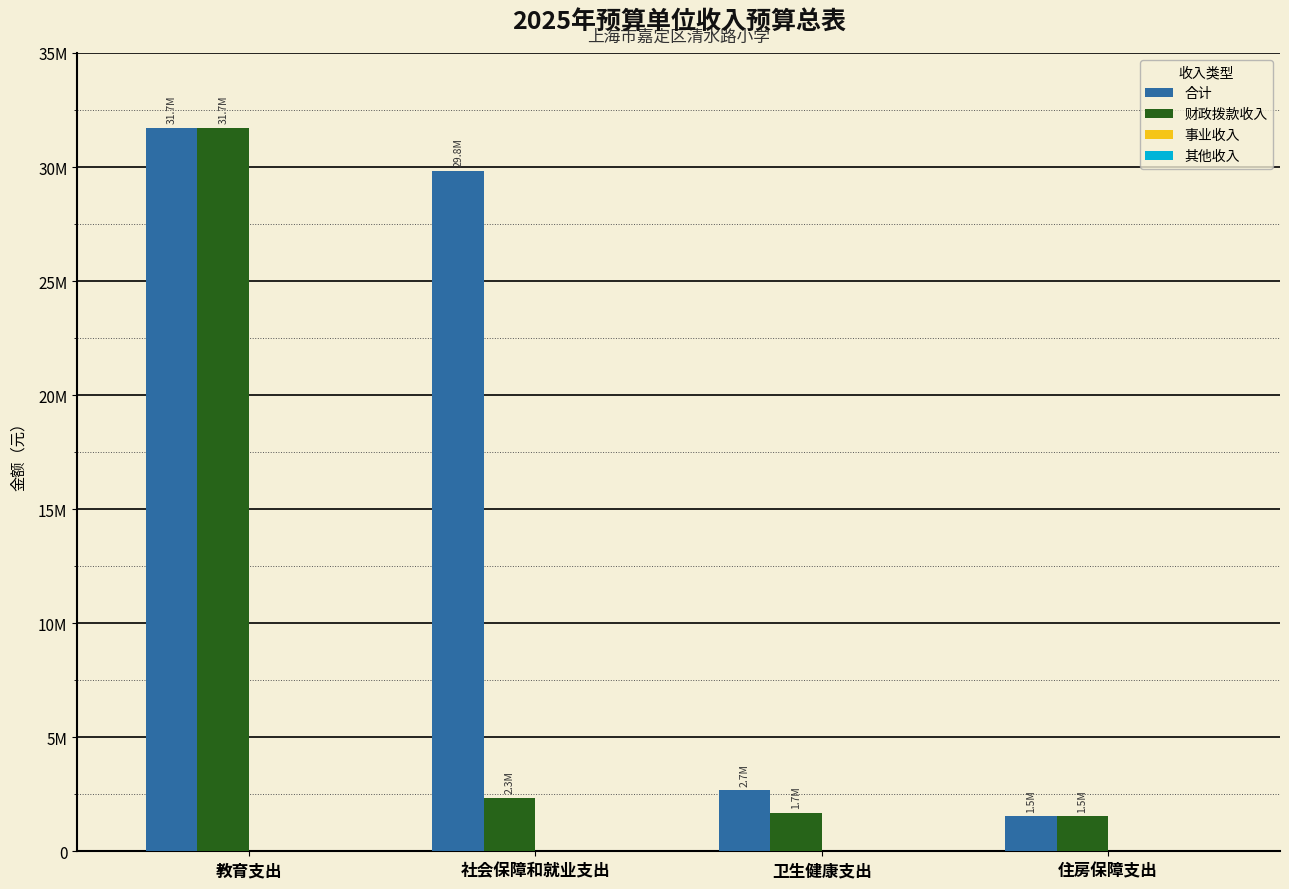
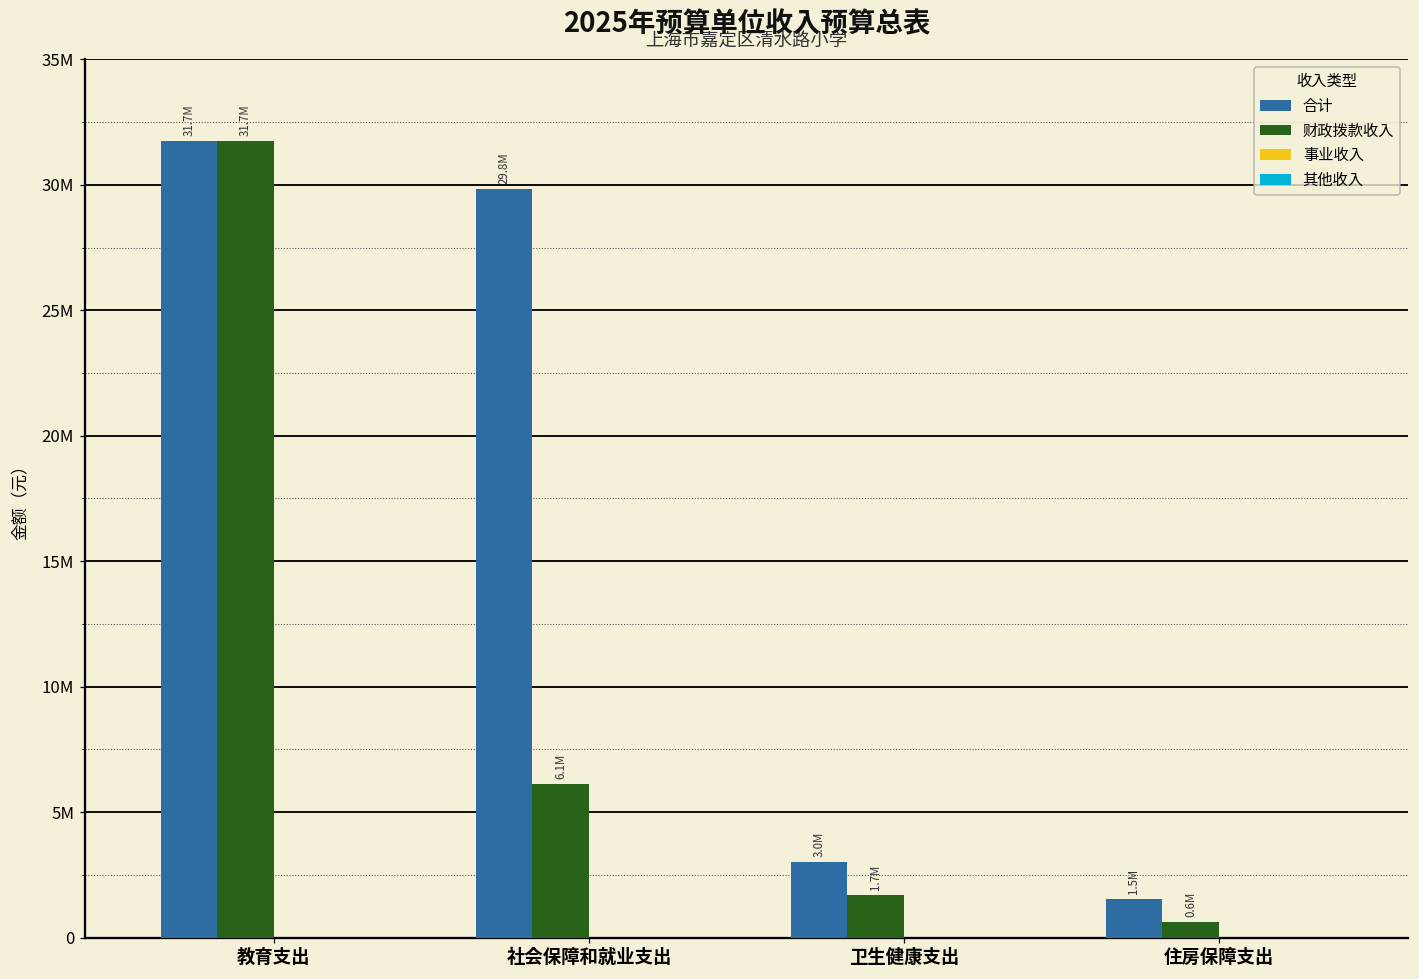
财政拨款收入, 社会保障和就业支出: 2.3M -> 6.1M
合计, 卫生健康支出: 2.7M -> 3.0M
财政拨款收入, 住房保障支出: 1.5M -> 0.6M
